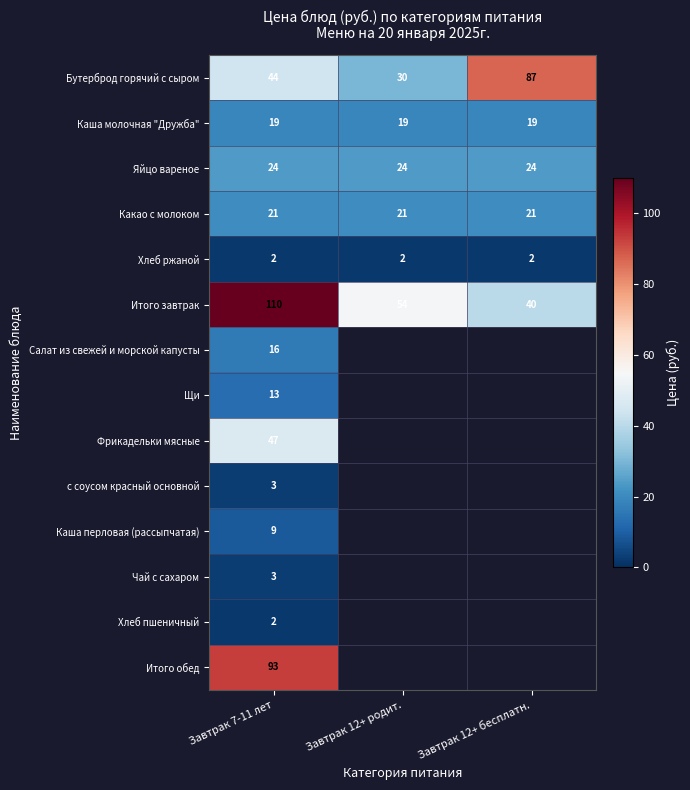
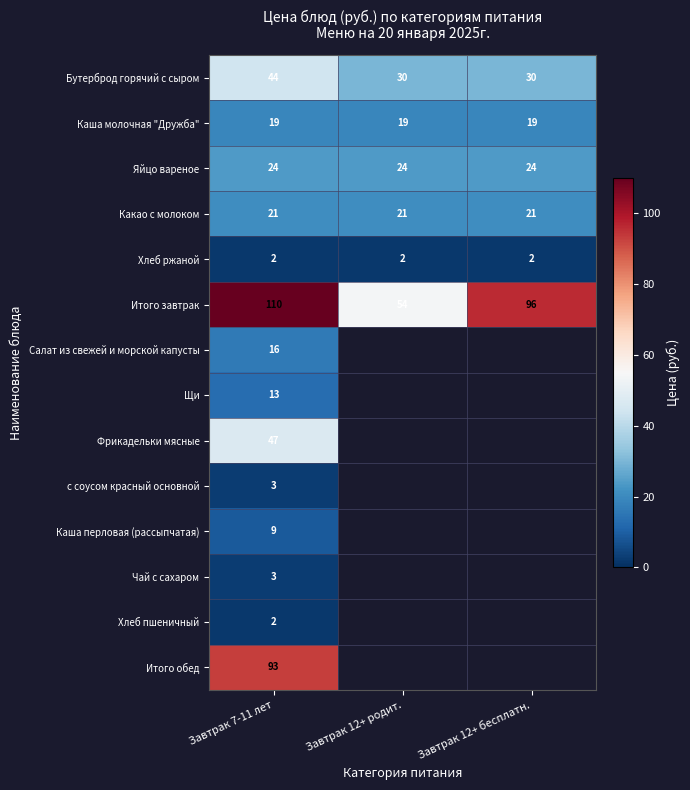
Бутерброд горячий с сыром, Завтрак 12+ бесплатн.: 87 -> 30
Итого завтрак, Завтрак 12+ бесплатн.: 40 -> 96
